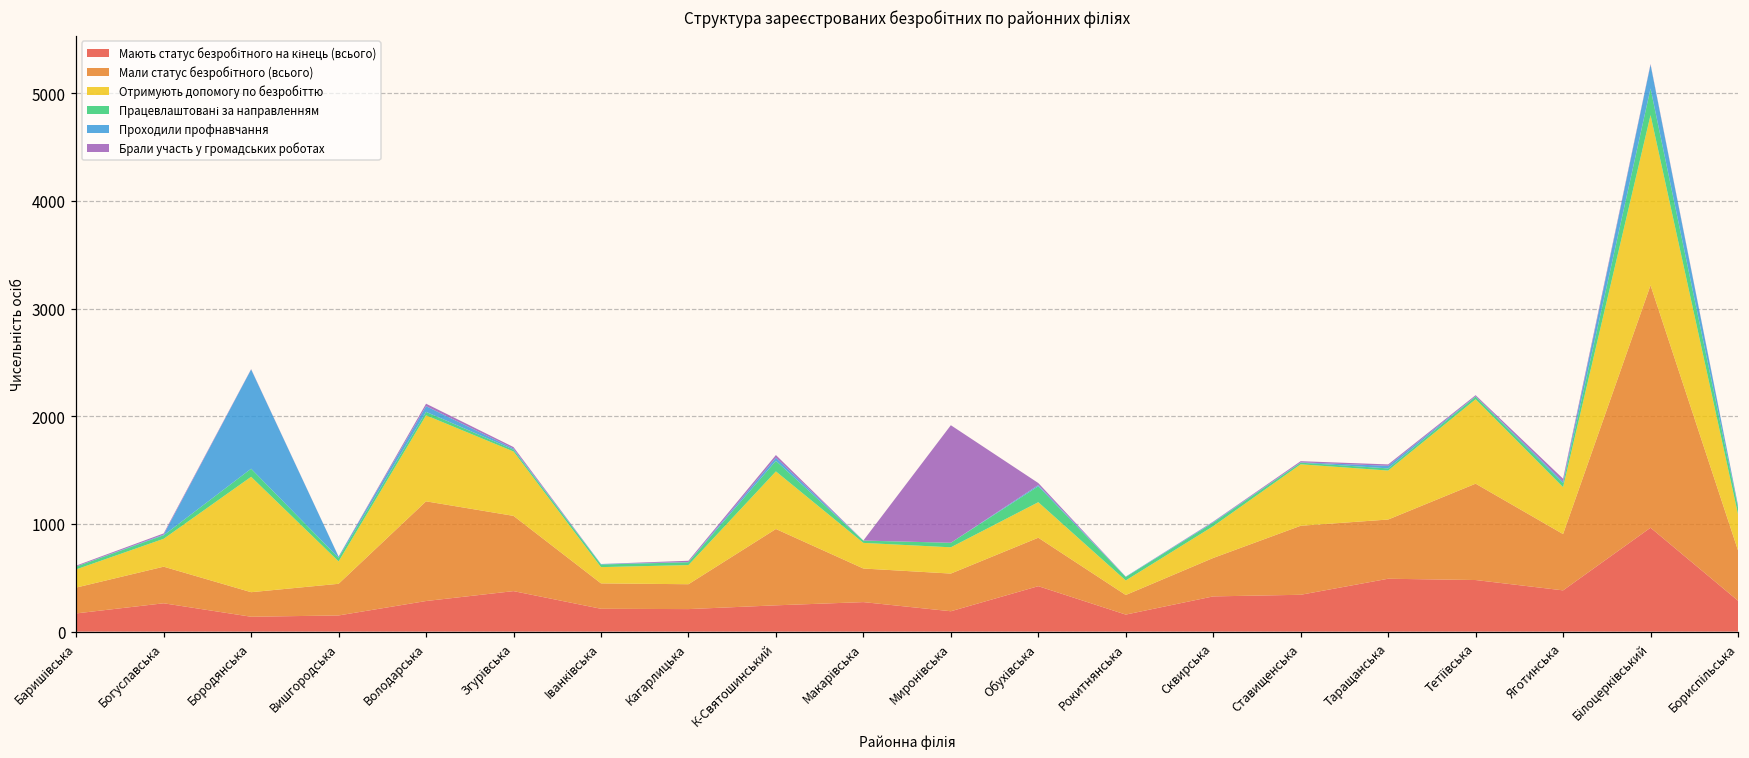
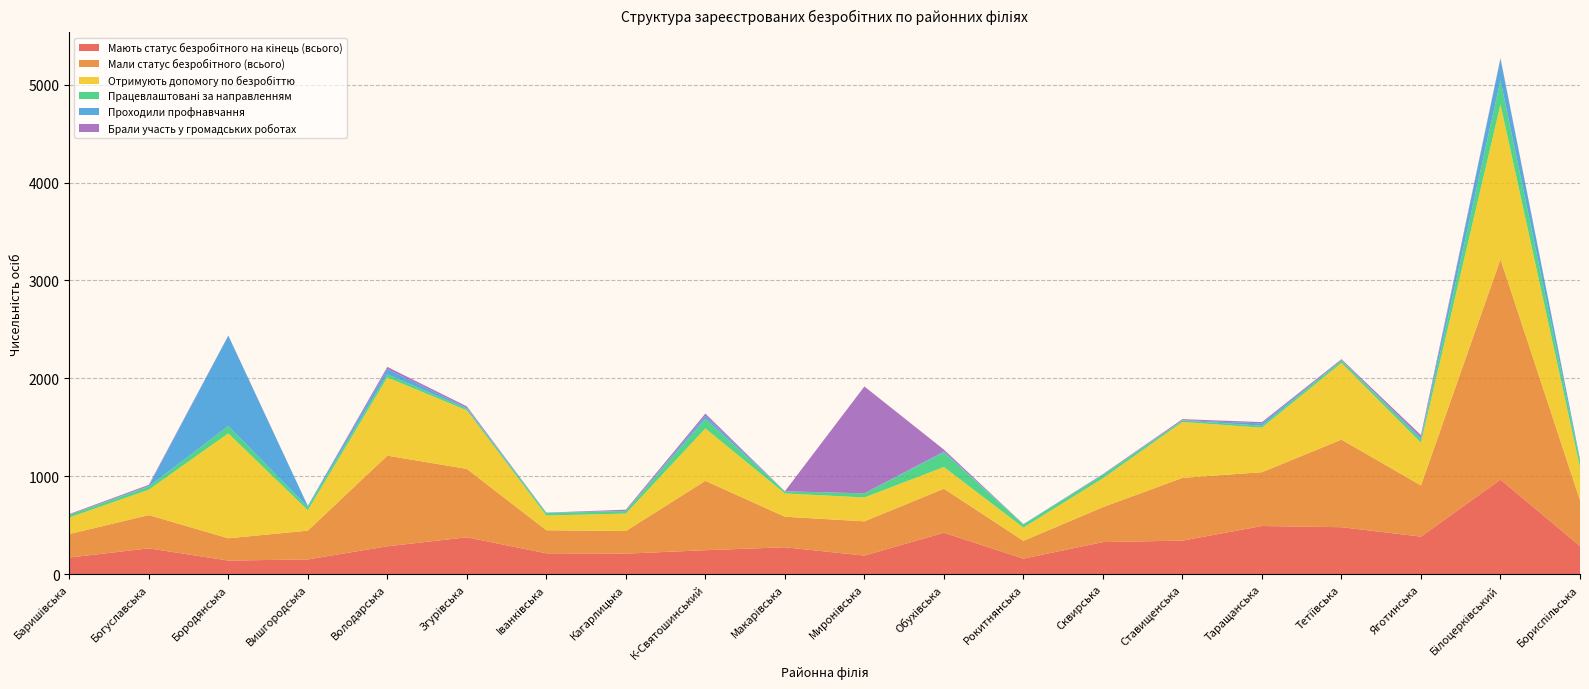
Отримують допомогу по безробіттю, Обухівська: 300 -> 200
